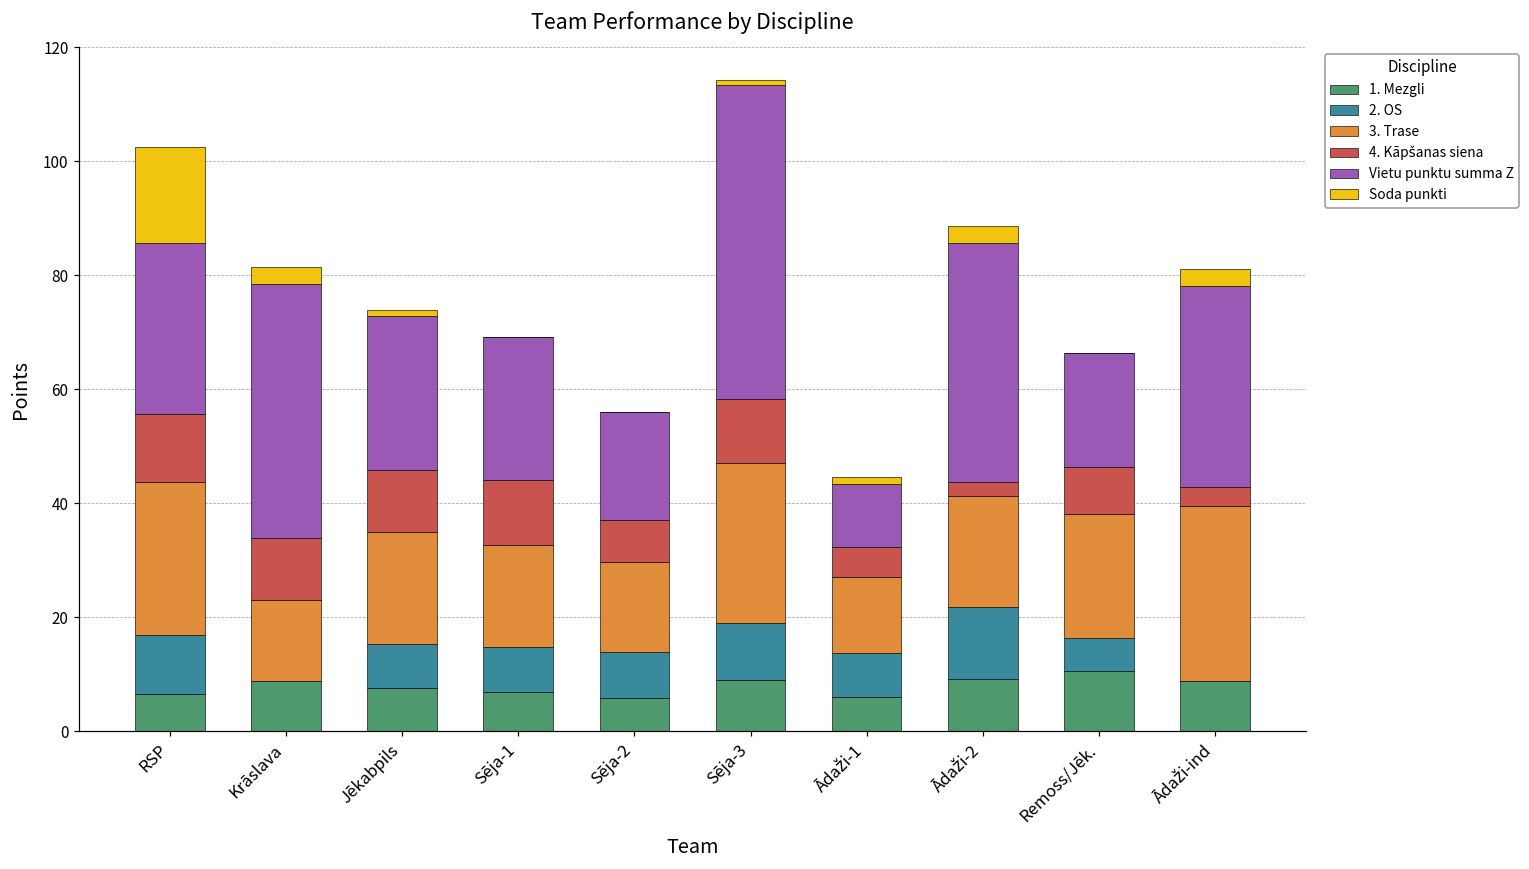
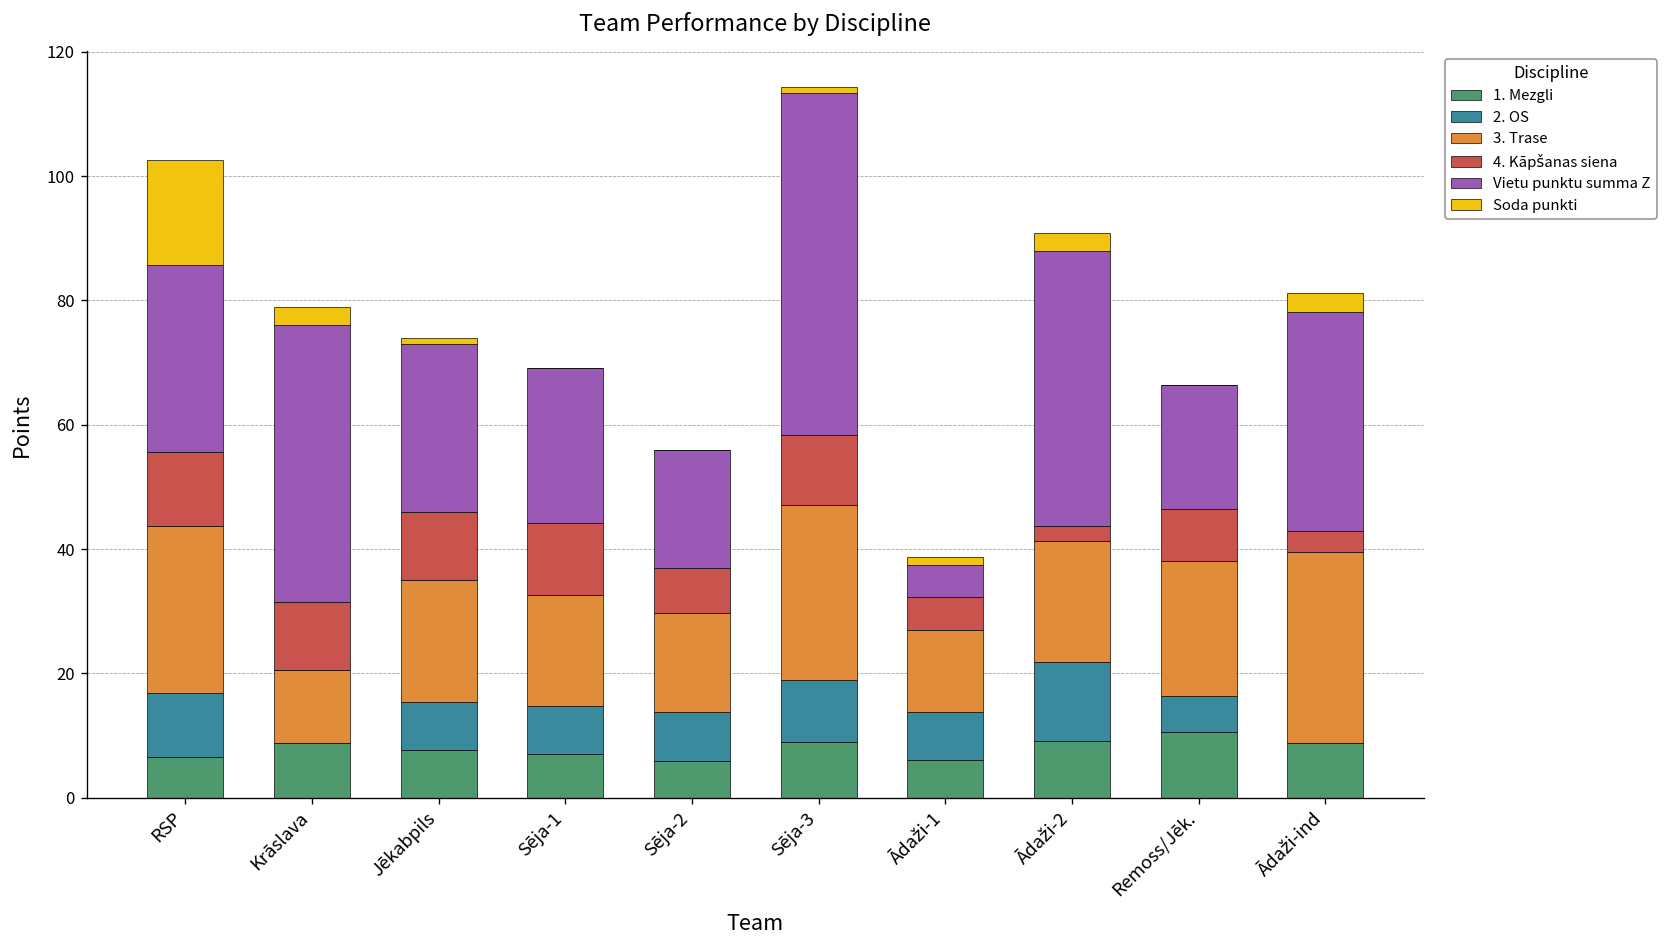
3. Trase, Krāslava: 14 -> 12
Vietu punktu summa Z, Ādaži-1: 11 -> 5
Vietu punktu summa Z, Ādaži-2: 42 -> 44
